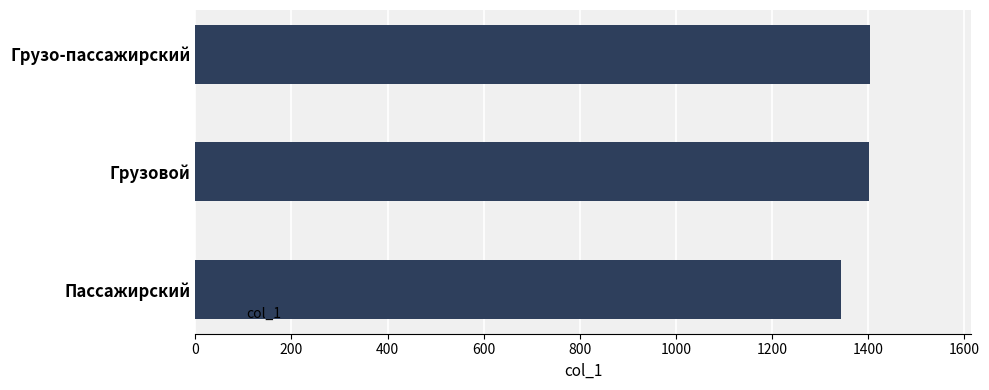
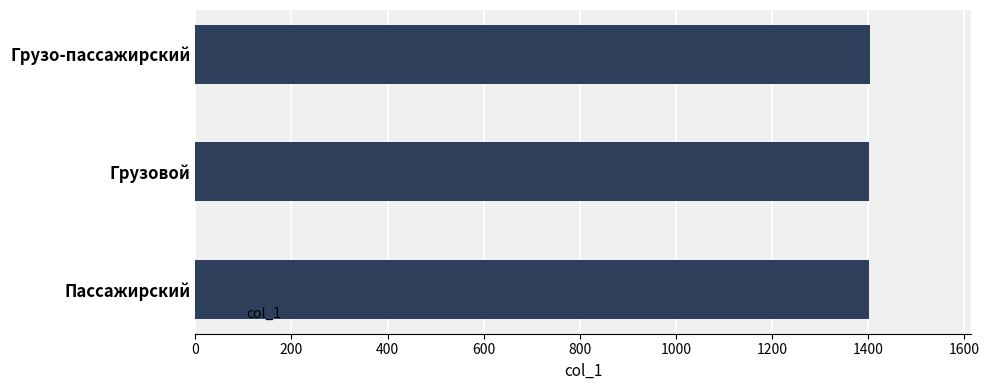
Пассажирский: 1340 -> 1400
